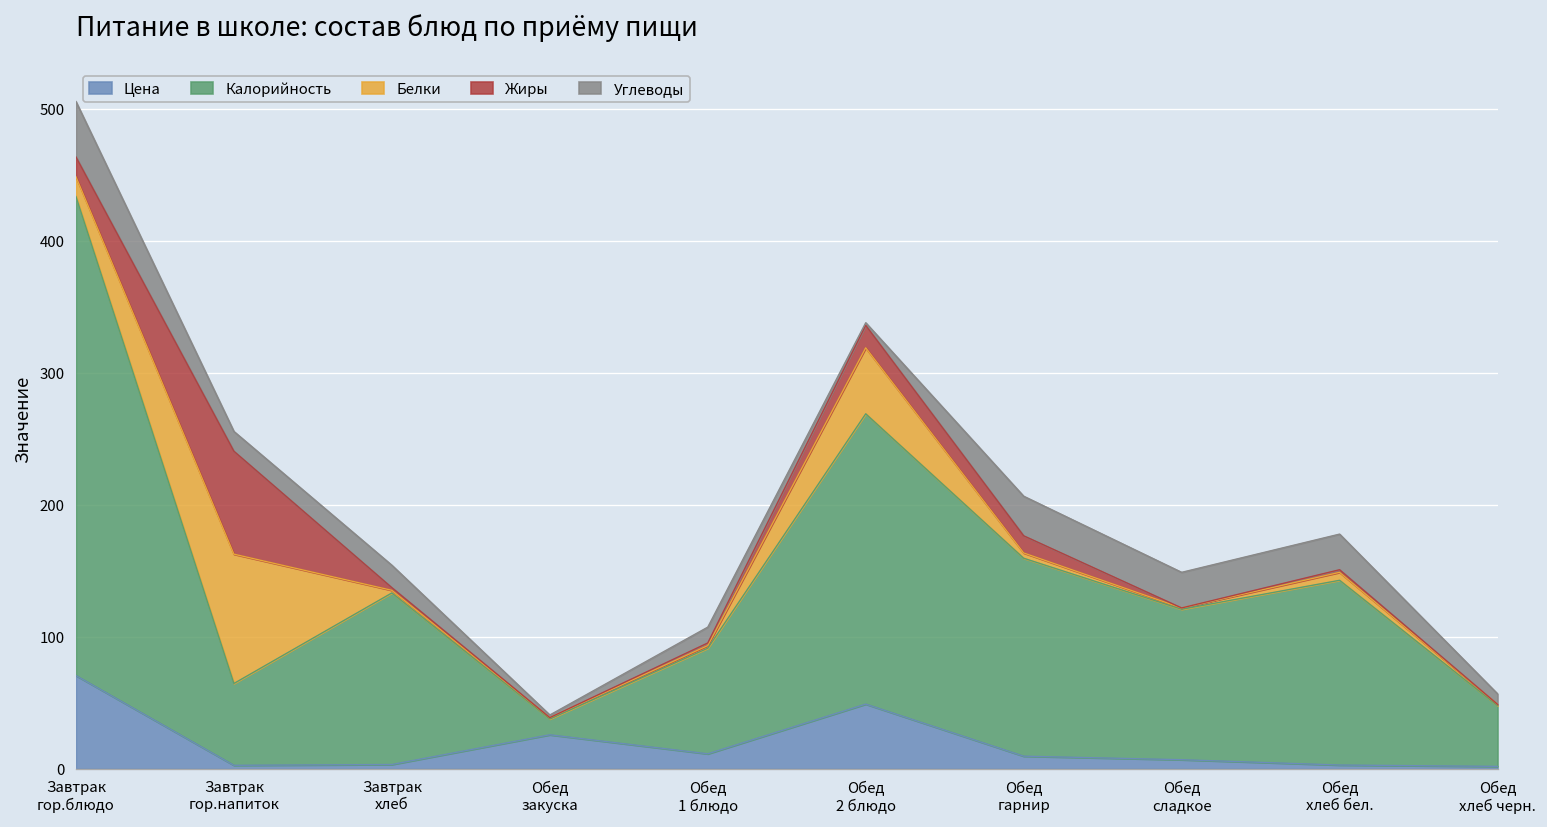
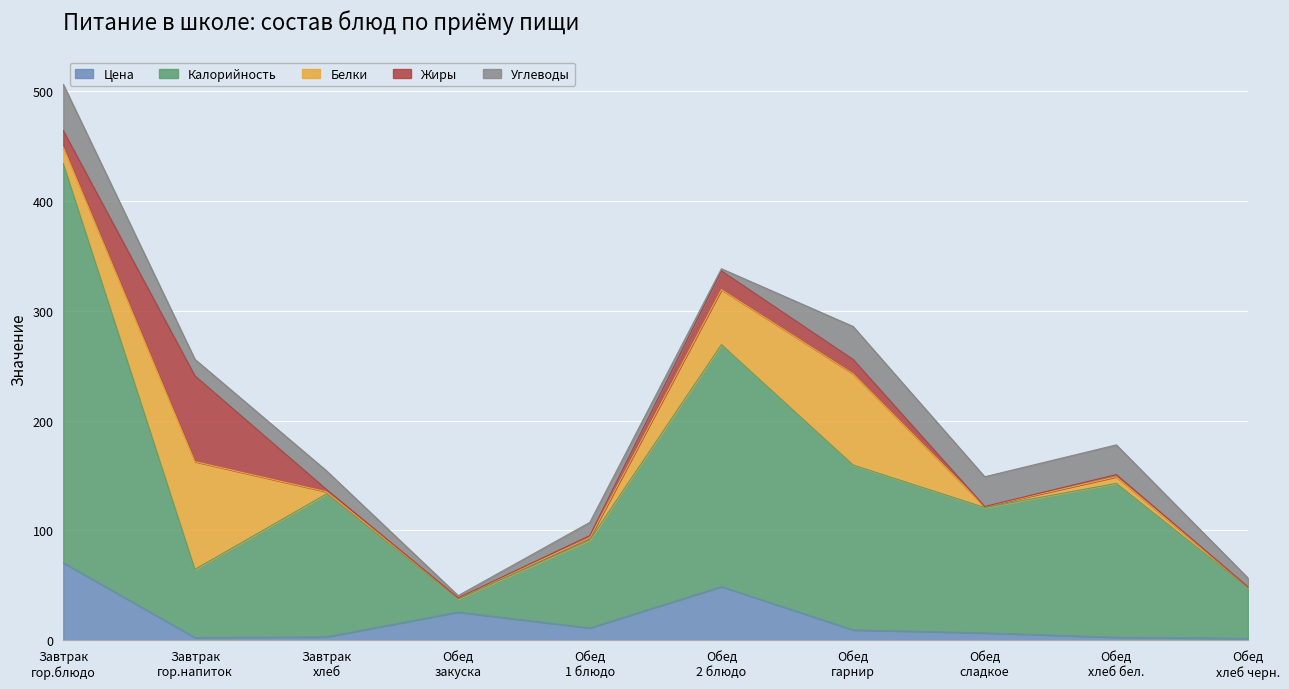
Белки, Обед гарнир: 4 -> 83
